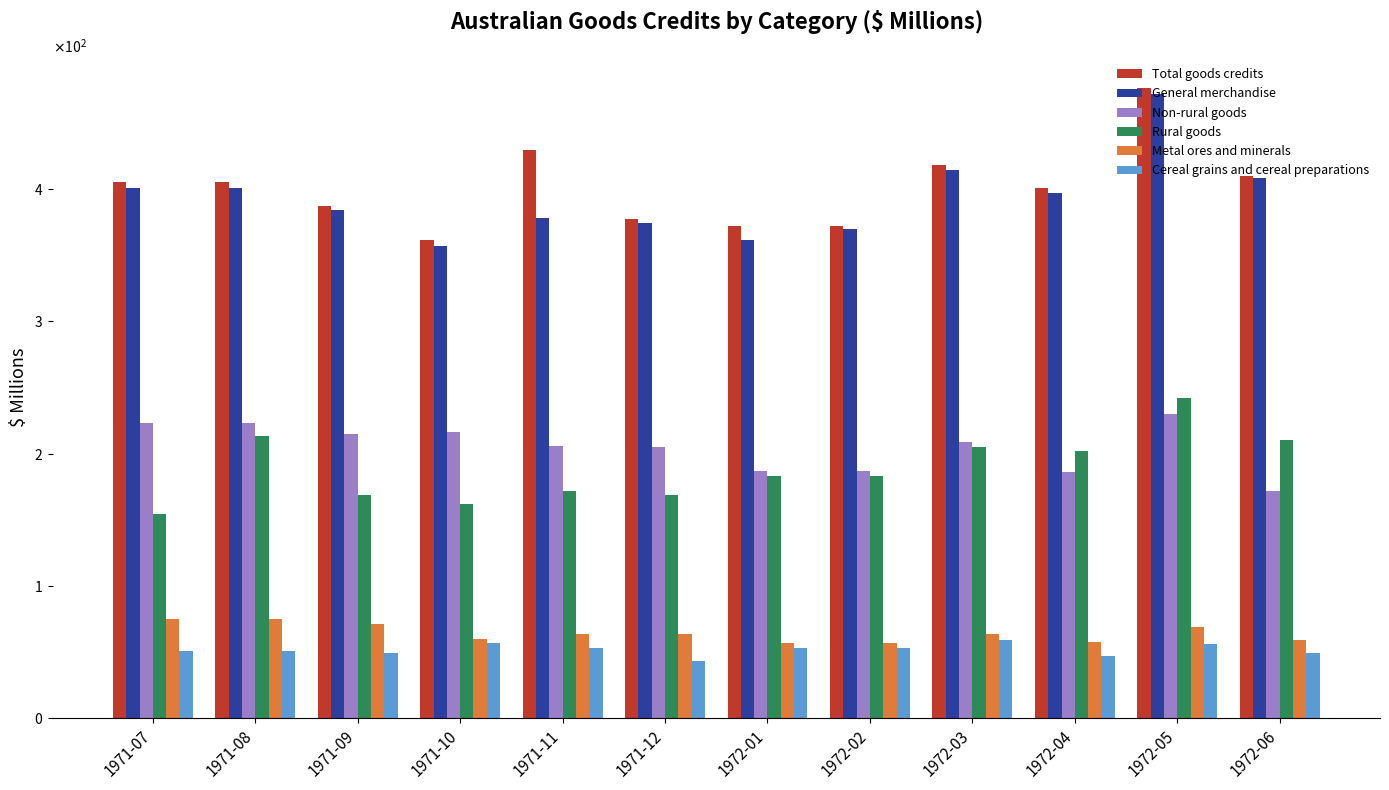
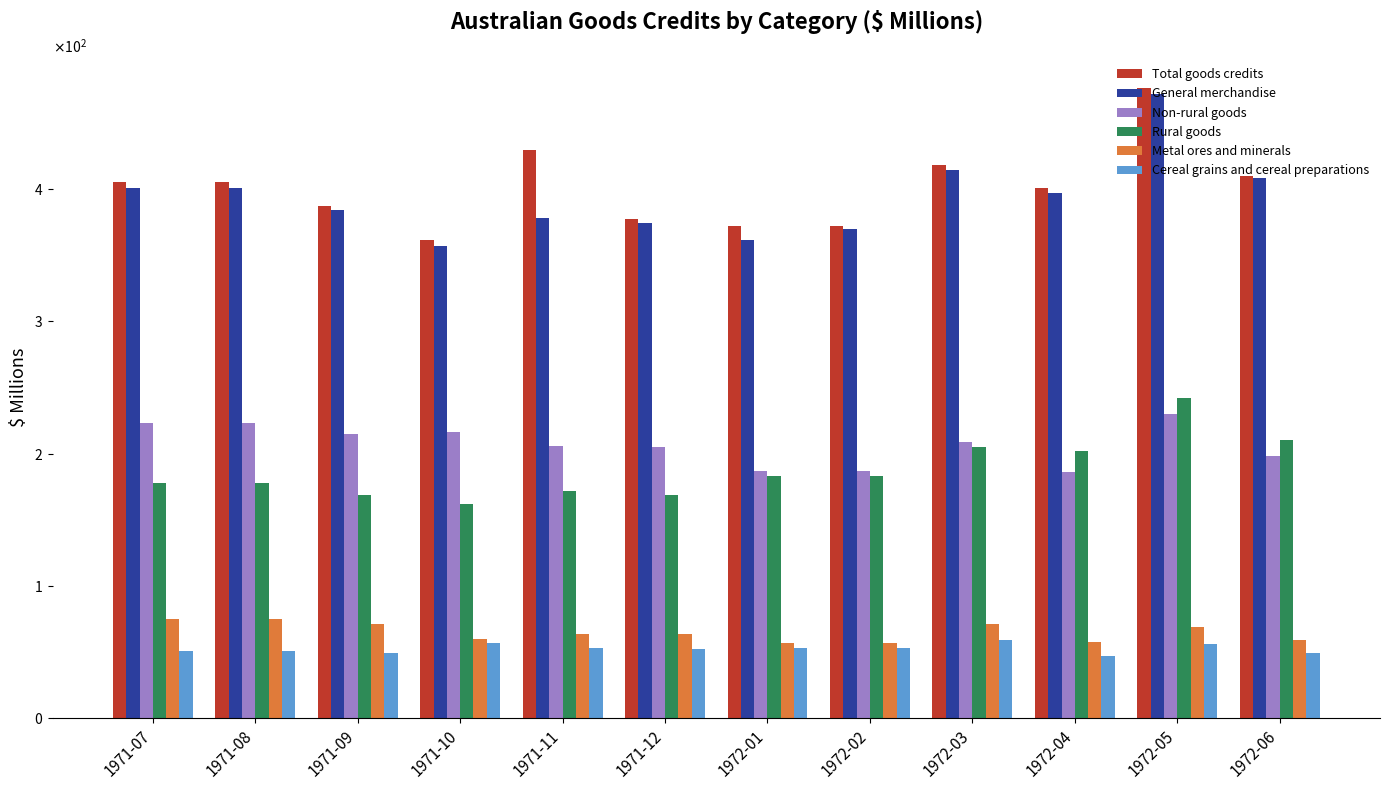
Rural goods, 1971-07: 154 -> 178
Rural goods, 1971-08: 213 -> 178
Cereal grains and cereal preparations, 1971-12: 43 -> 52
Metal ores and minerals, 1972-03: 64 -> 71
Non-rural goods, 1972-06: 172 -> 198
